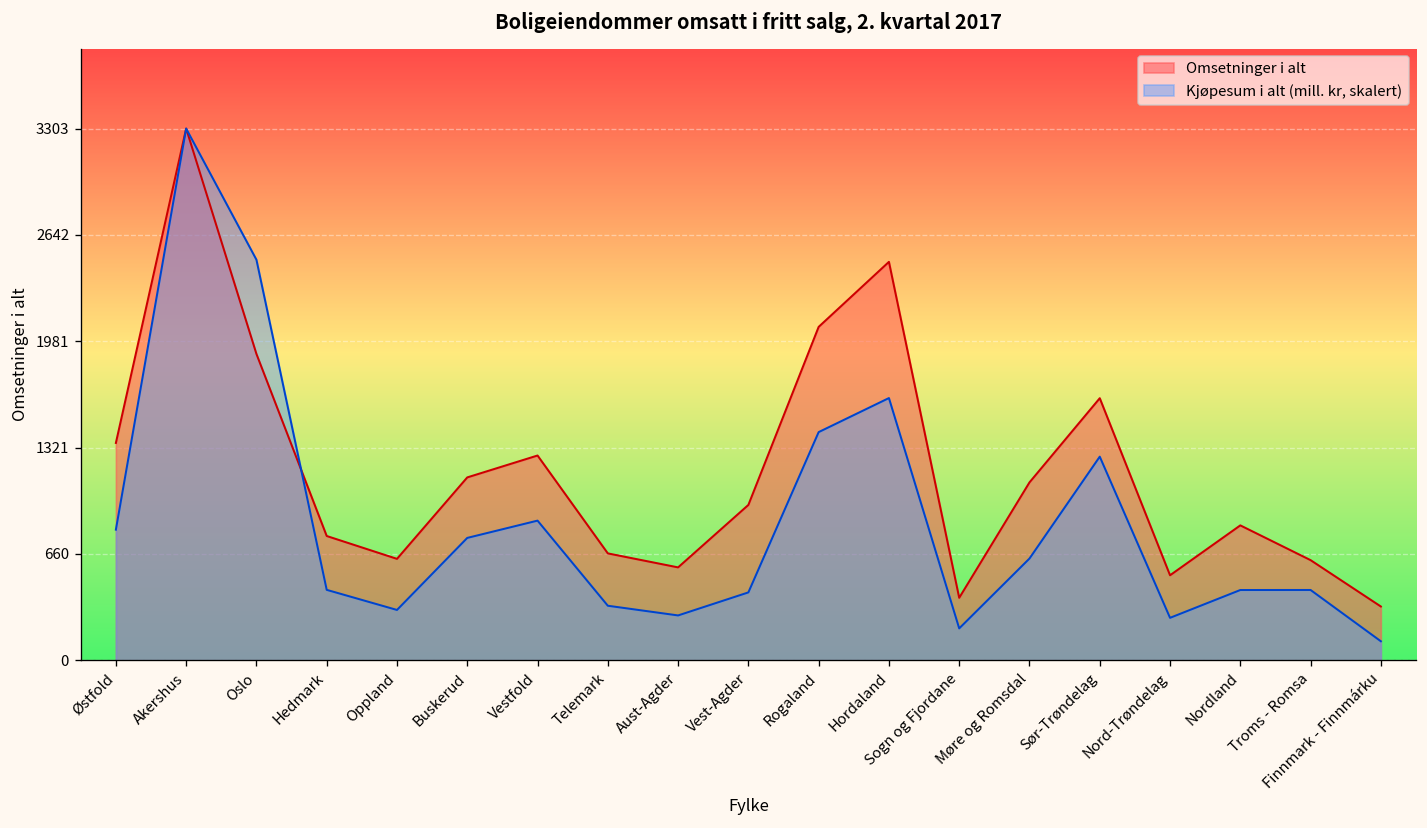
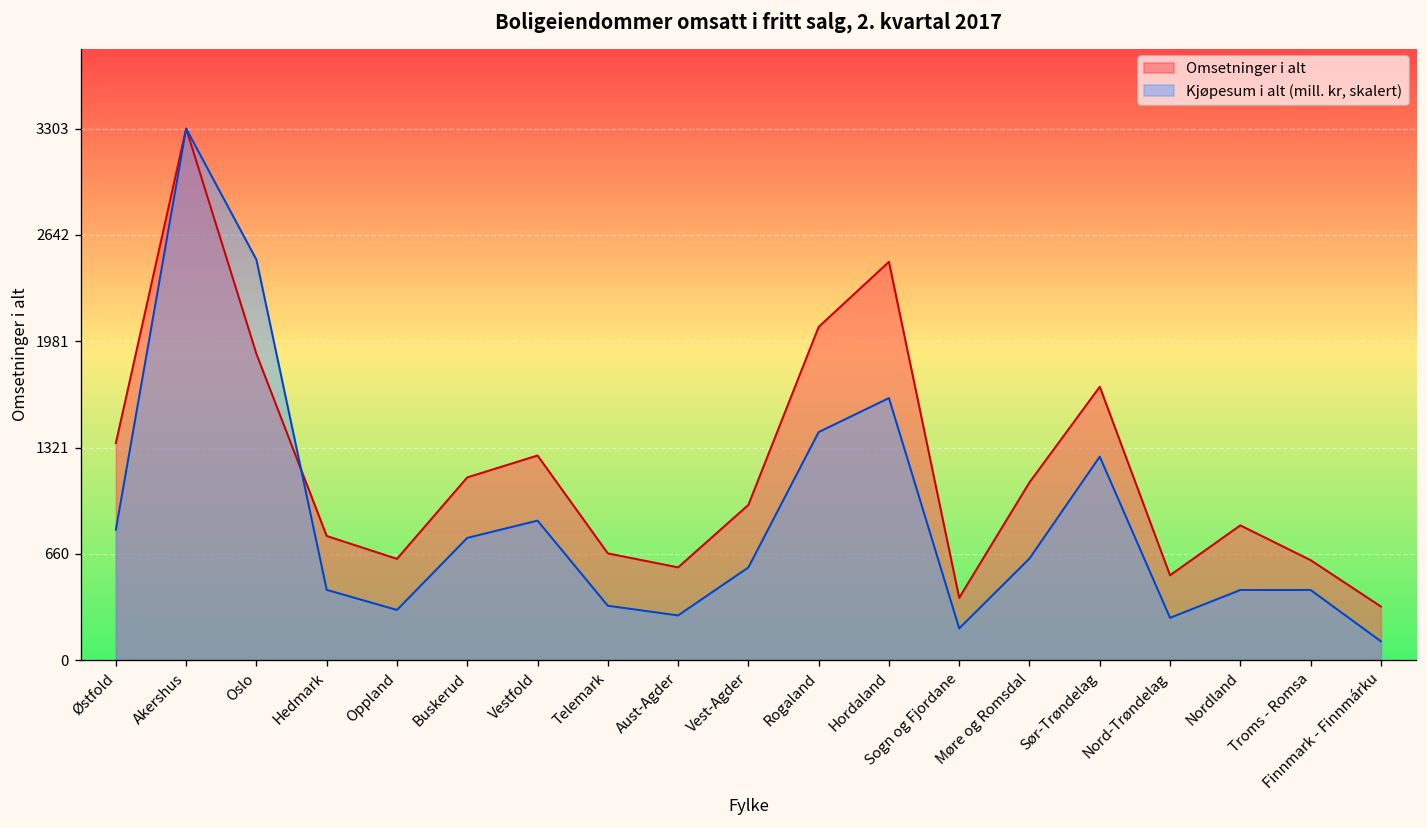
Kjøpesum i alt (mill. kr, skalert), Vest-Agder: 420 -> 580
Omsetninger i alt, Sør-Trøndelag: 1630 -> 1700
